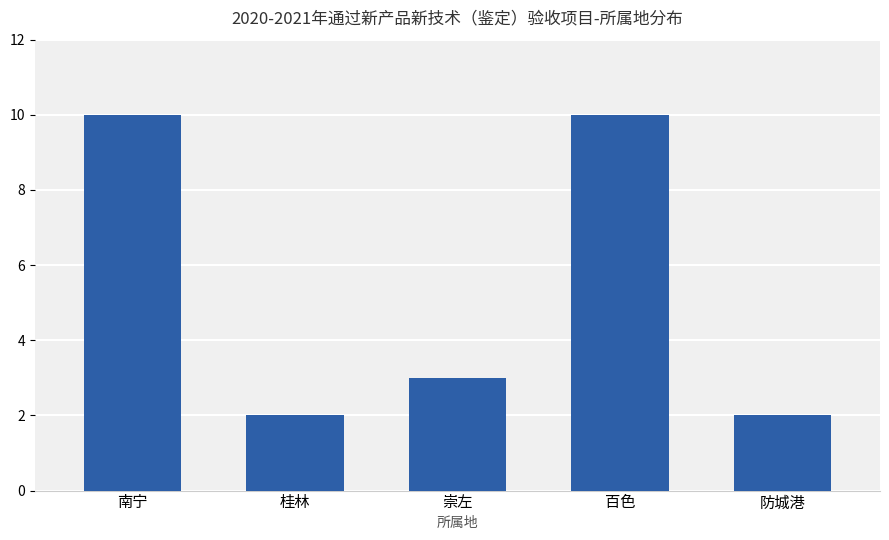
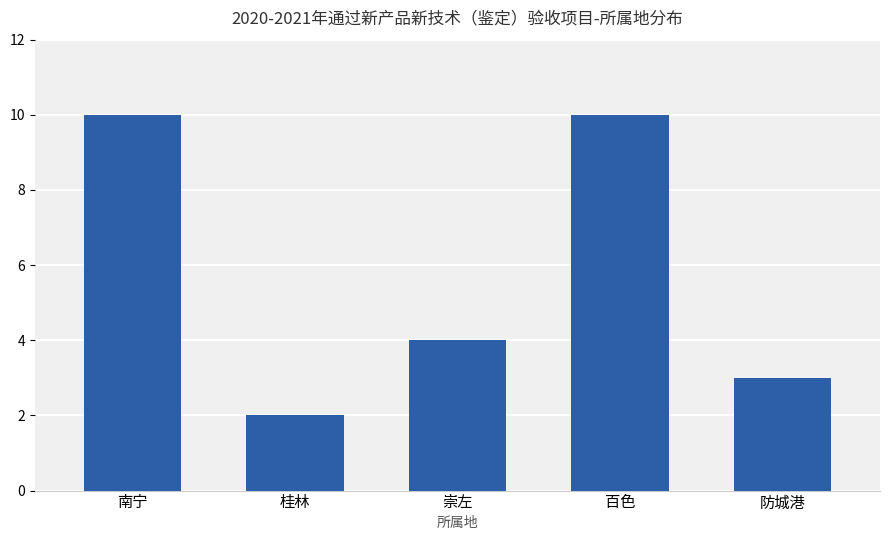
崇左: 3 -> 4
防城港: 2 -> 3
